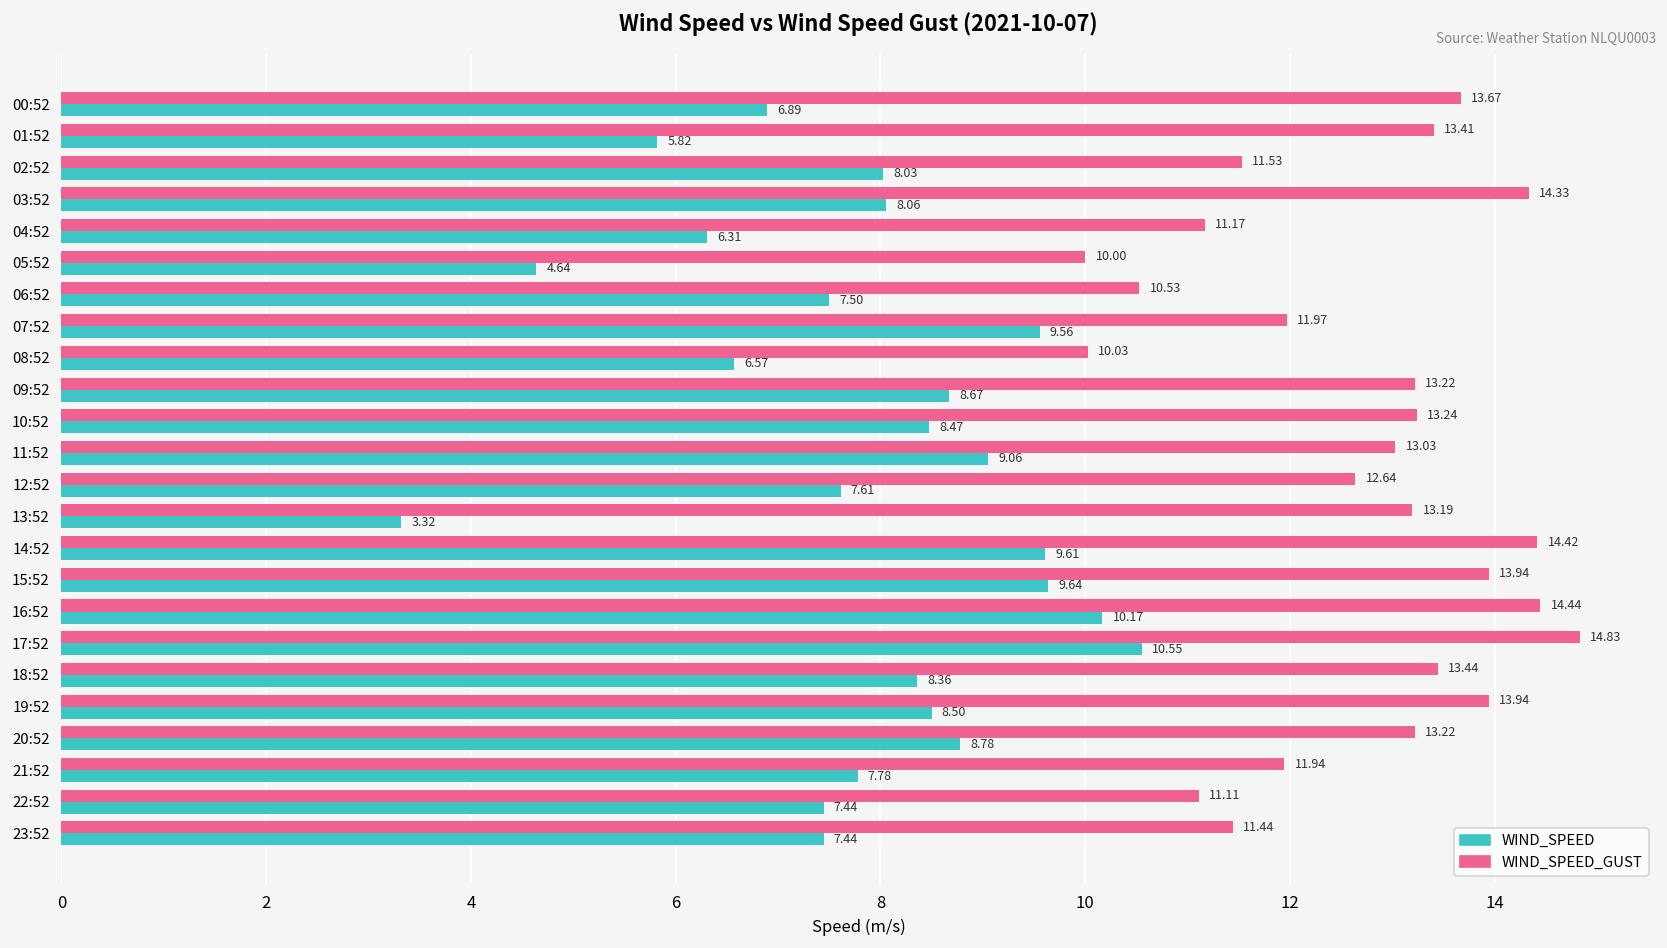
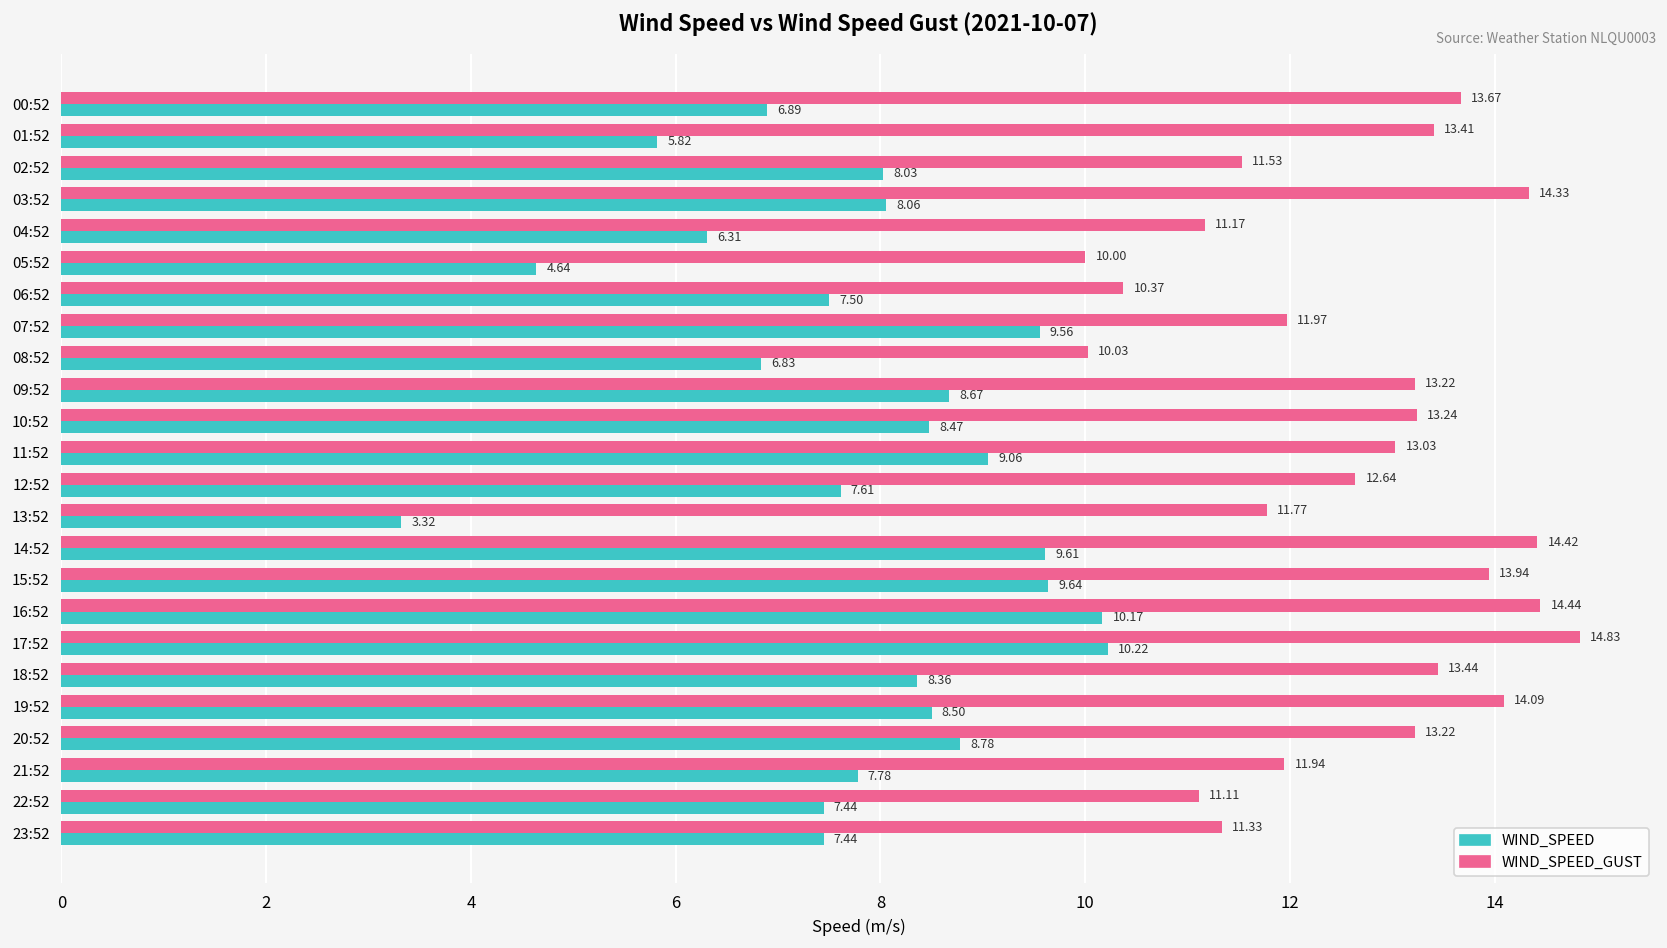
WIND_SPEED_GUST, 06:52: 10.53 -> 10.37
WIND_SPEED, 08:52: 6.57 -> 6.83
WIND_SPEED_GUST, 13:52: 13.19 -> 11.77
WIND_SPEED, 17:52: 10.55 -> 10.22
WIND_SPEED_GUST, 19:52: 13.94 -> 14.09
WIND_SPEED_GUST, 23:52: 11.44 -> 11.33
